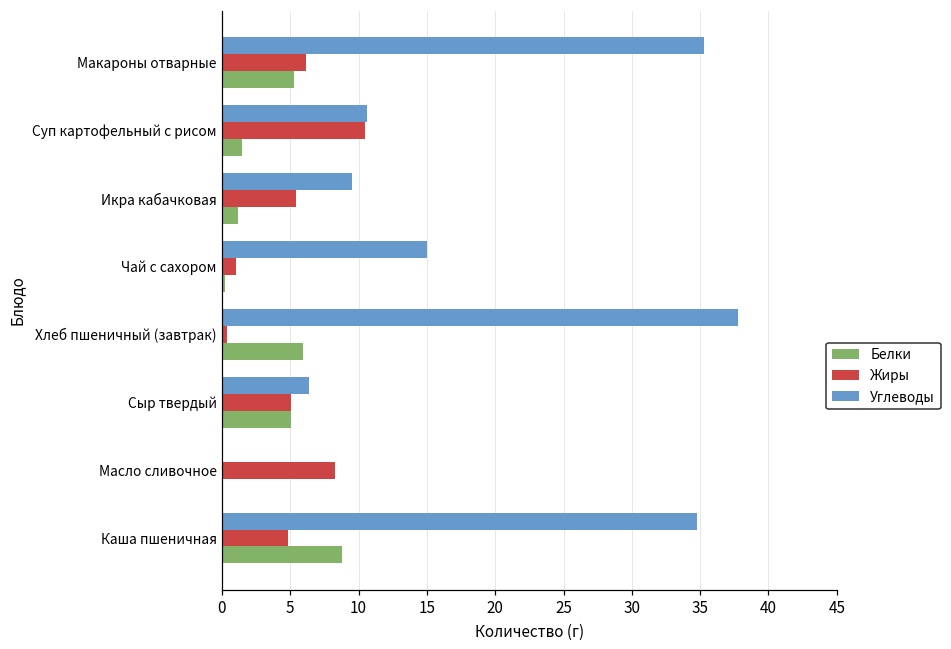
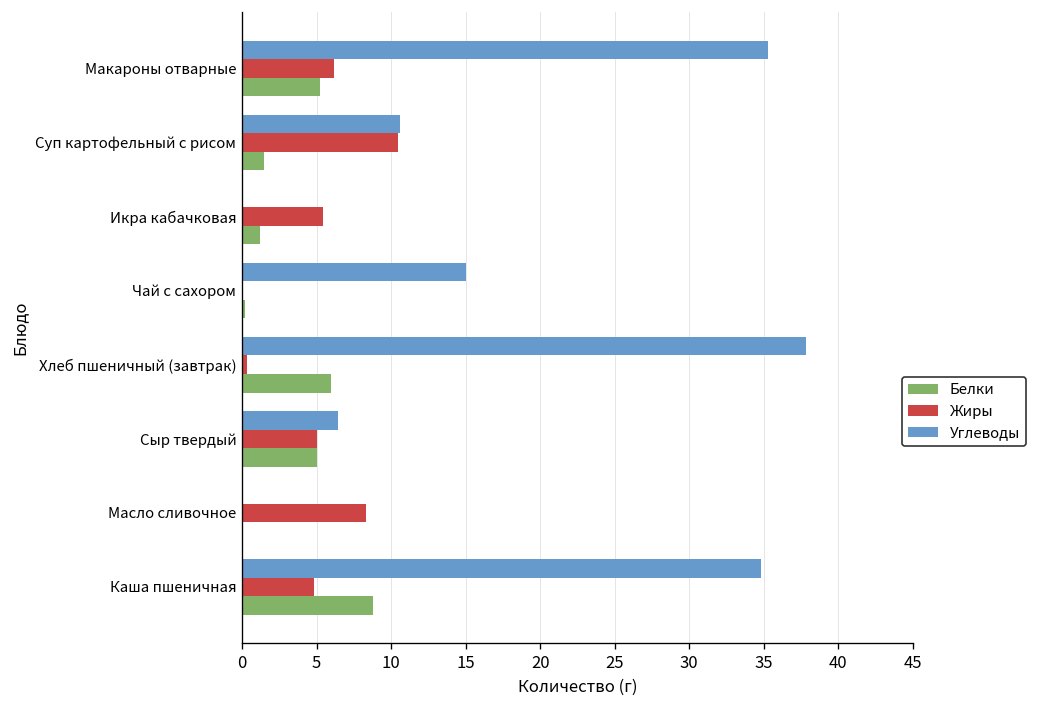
Углеводы, Икра кабачковая: 9.5 -> 0.0
Жиры, Чай с сахором: 1 -> 0
